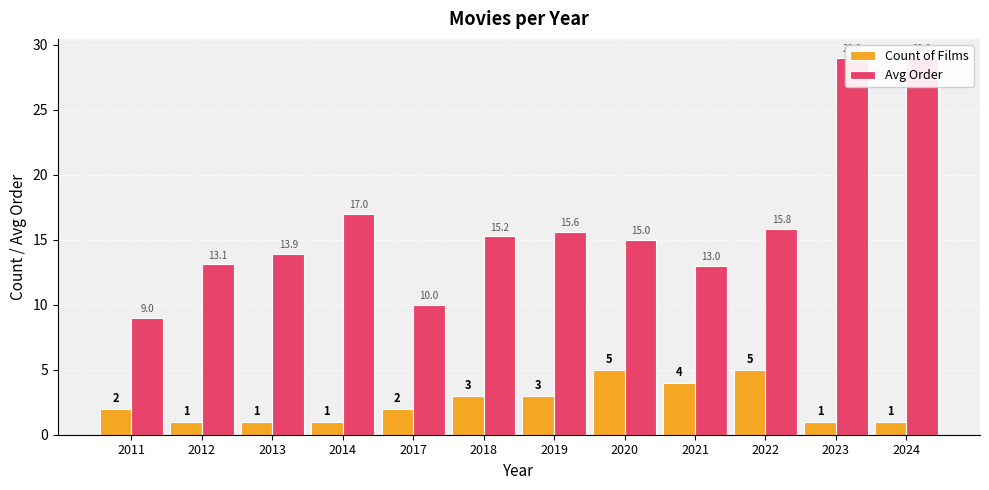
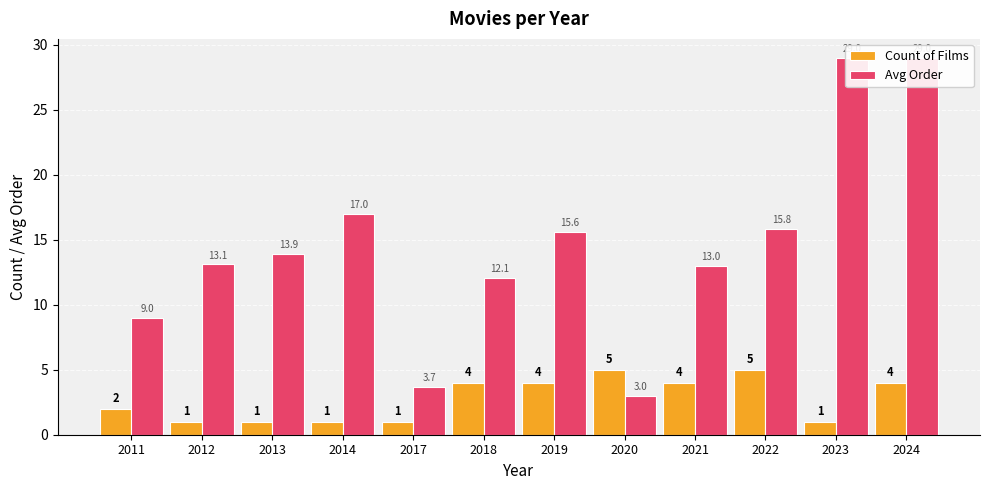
Count of Films, 2017: 2 -> 1
Avg Order, 2017: 10.0 -> 3.7
Count of Films, 2018: 3 -> 4
Avg Order, 2018: 15.2 -> 12.1
Count of Films, 2019: 3 -> 4
Avg Order, 2020: 15.0 -> 3.0
Count of Films, 2024: 1 -> 4
